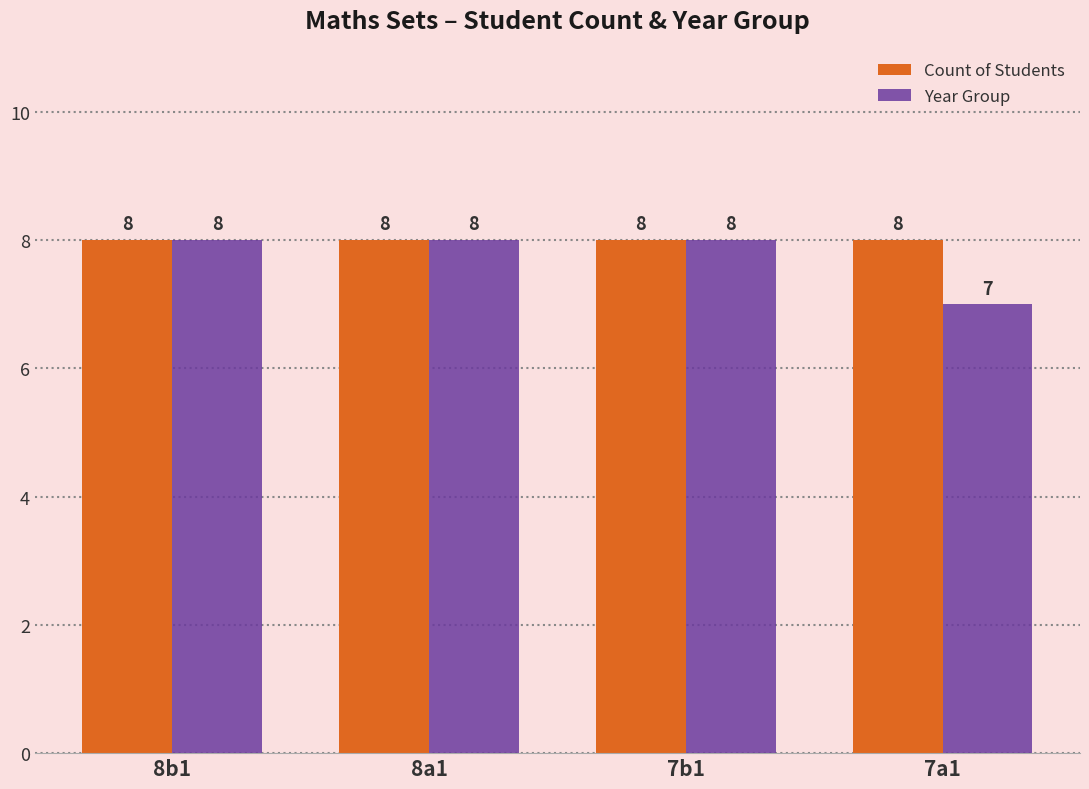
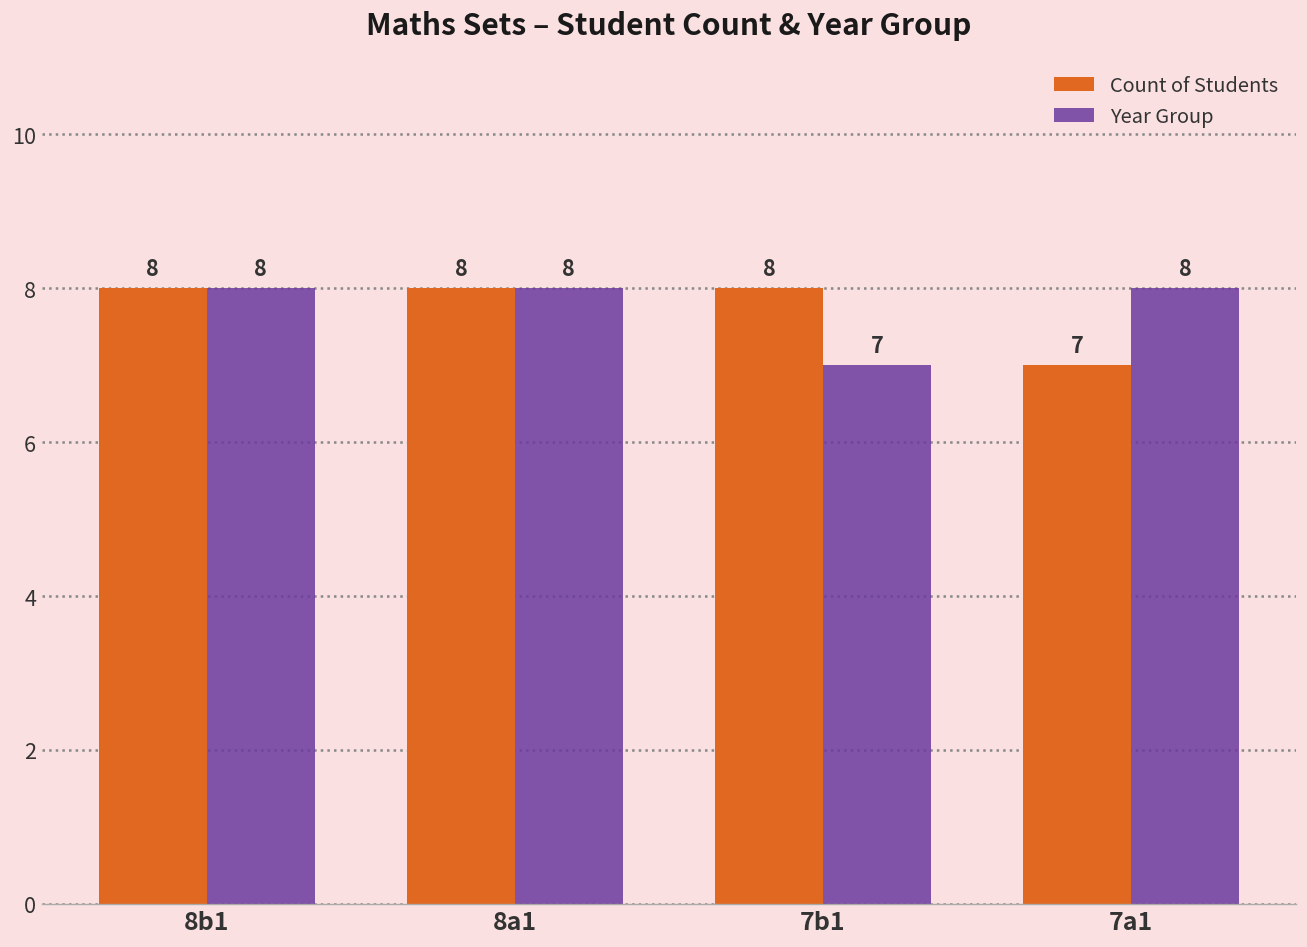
Year Group, 7b1: 8 -> 7
Count of Students, 7a1: 8 -> 7
Year Group, 7a1: 7 -> 8
